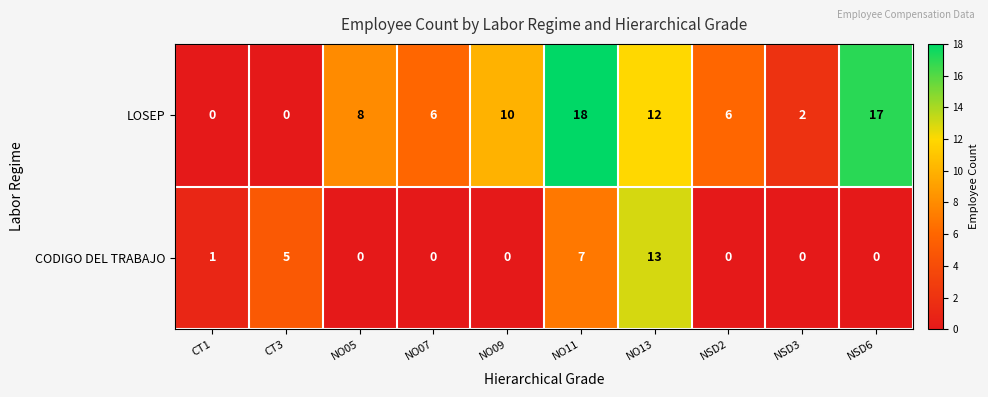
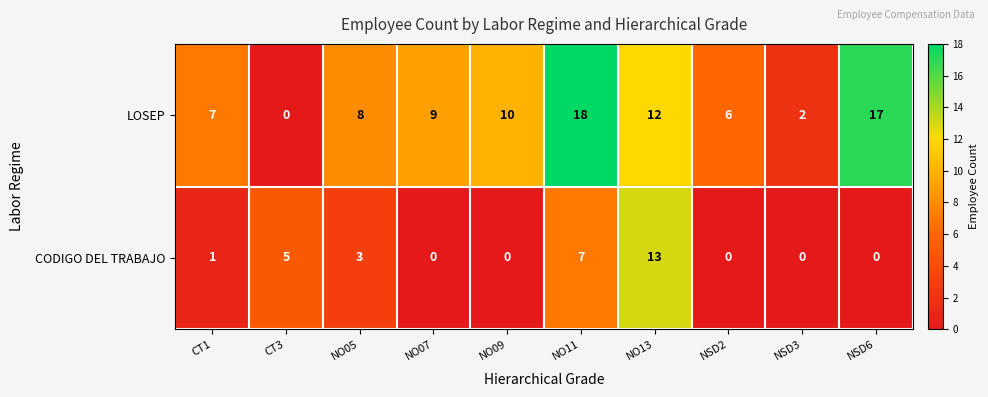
LOSEP, CT1: 0 -> 7
LOSEP, NO07: 6 -> 9
CODIGO DEL TRABAJO, NO05: 0 -> 3
